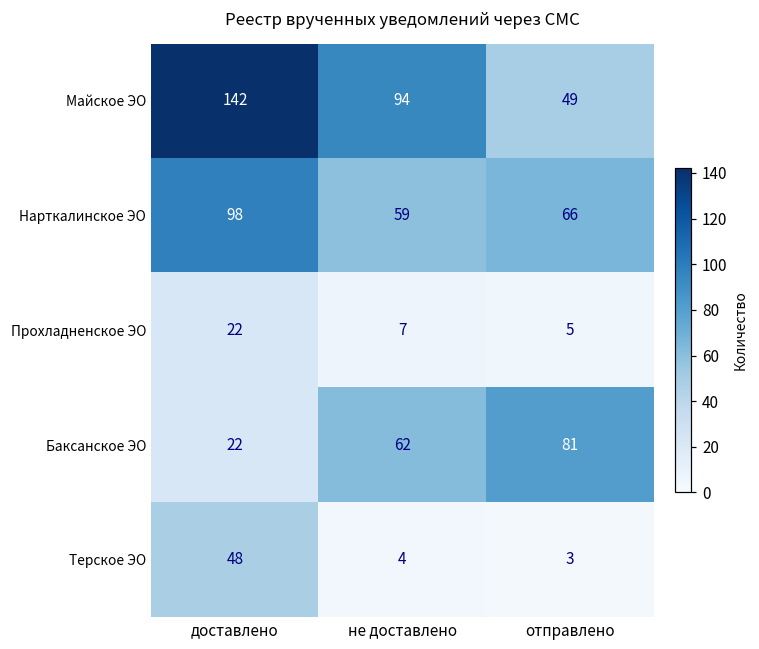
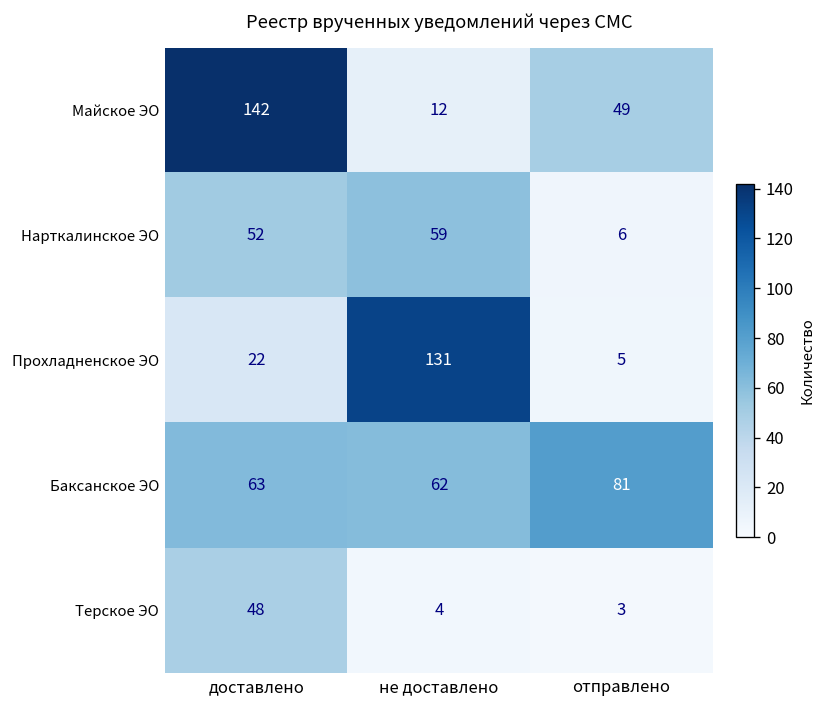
Майское ЭО, не доставлено: 94 -> 12
Нарткалинское ЭО, доставлено: 98 -> 52
Нарткалинское ЭО, отправлено: 66 -> 6
Прохладненское ЭО, не доставлено: 7 -> 131
Баксанское ЭО, доставлено: 22 -> 63
